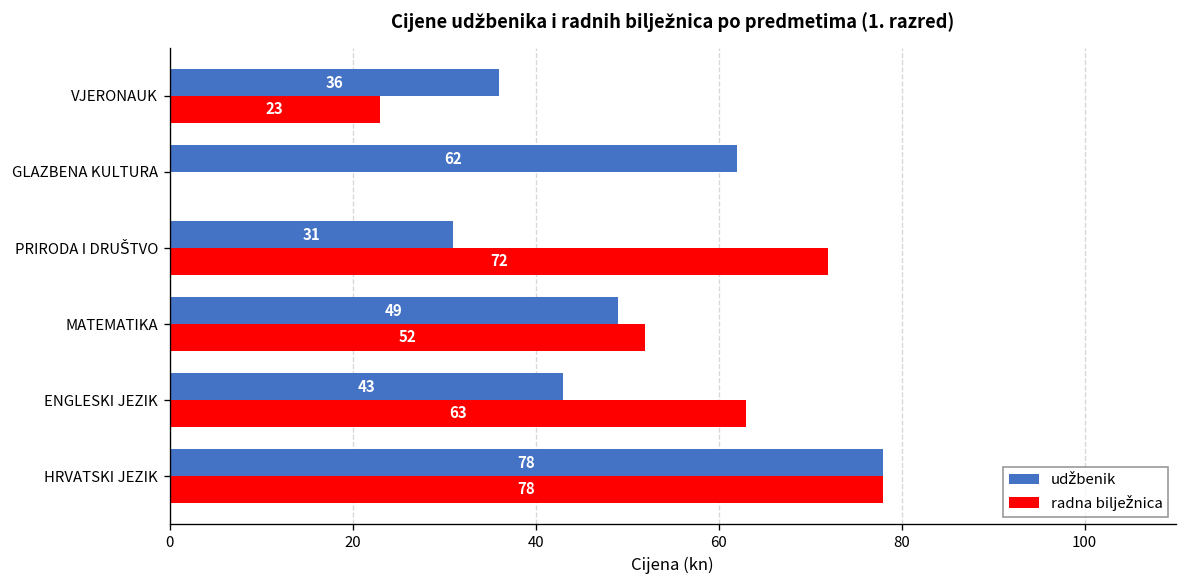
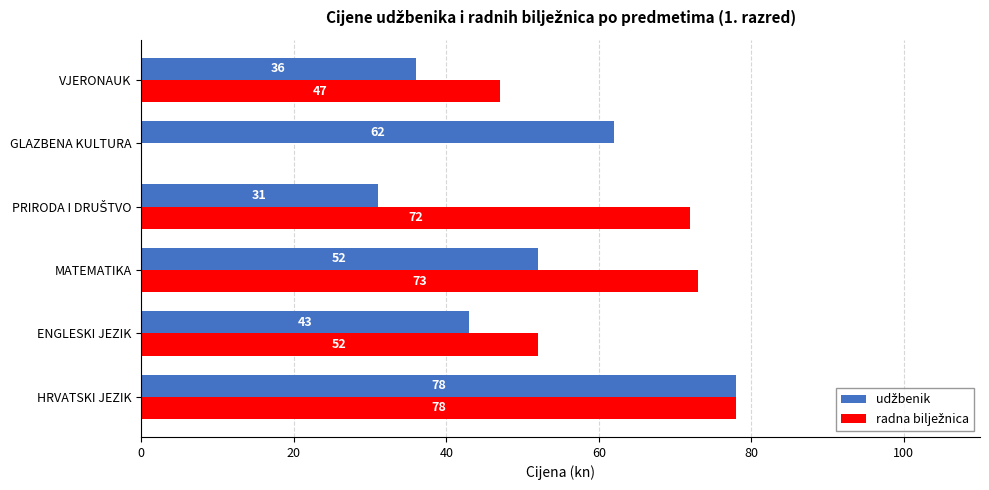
radna bilježnica, VJERONAUK: 23 -> 47
udžbenik, MATEMATIKA: 49 -> 52
radna bilježnica, MATEMATIKA: 52 -> 73
radna bilježnica, ENGLESKI JEZIK: 63 -> 52
